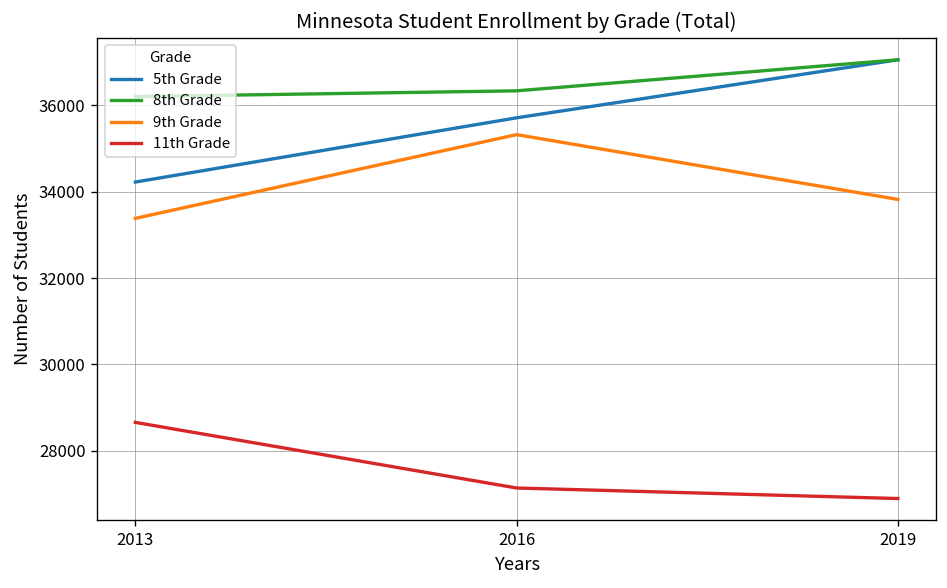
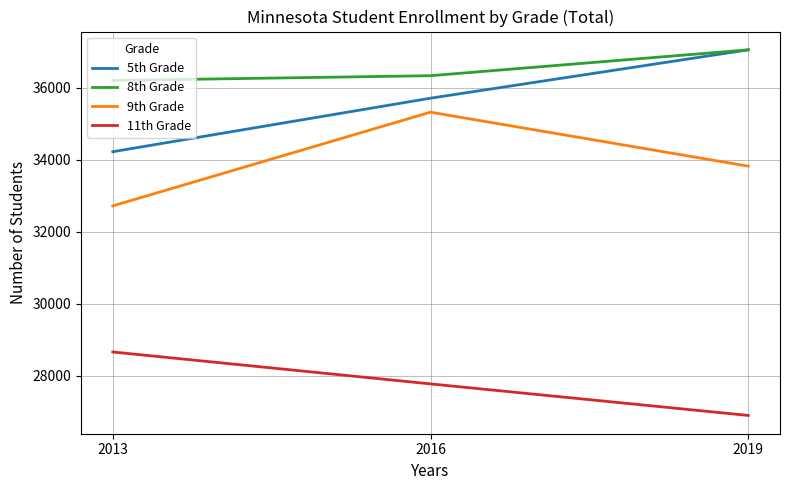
9th Grade, 2013: 33400 -> 32700
11th Grade, 2016: 27100 -> 27800
